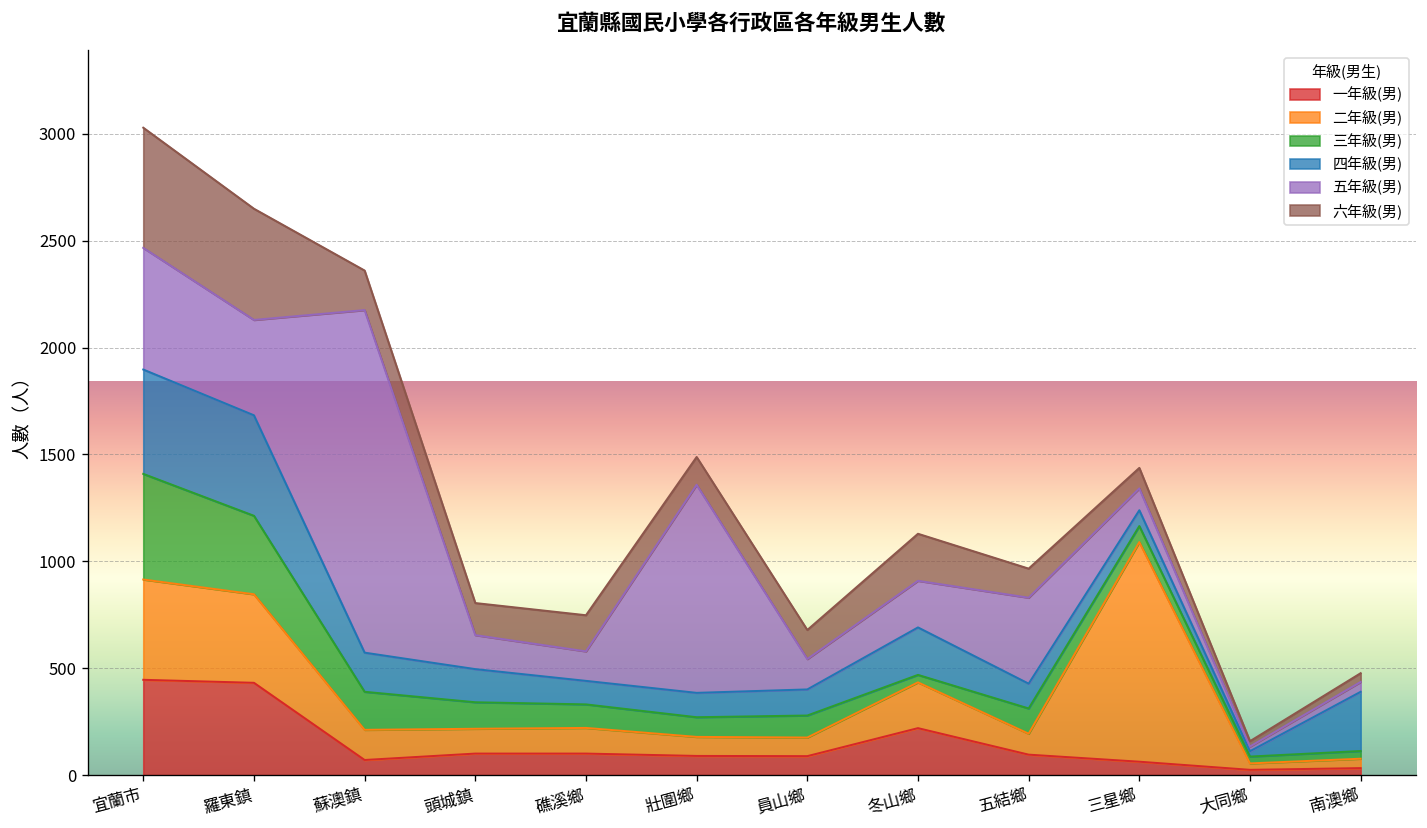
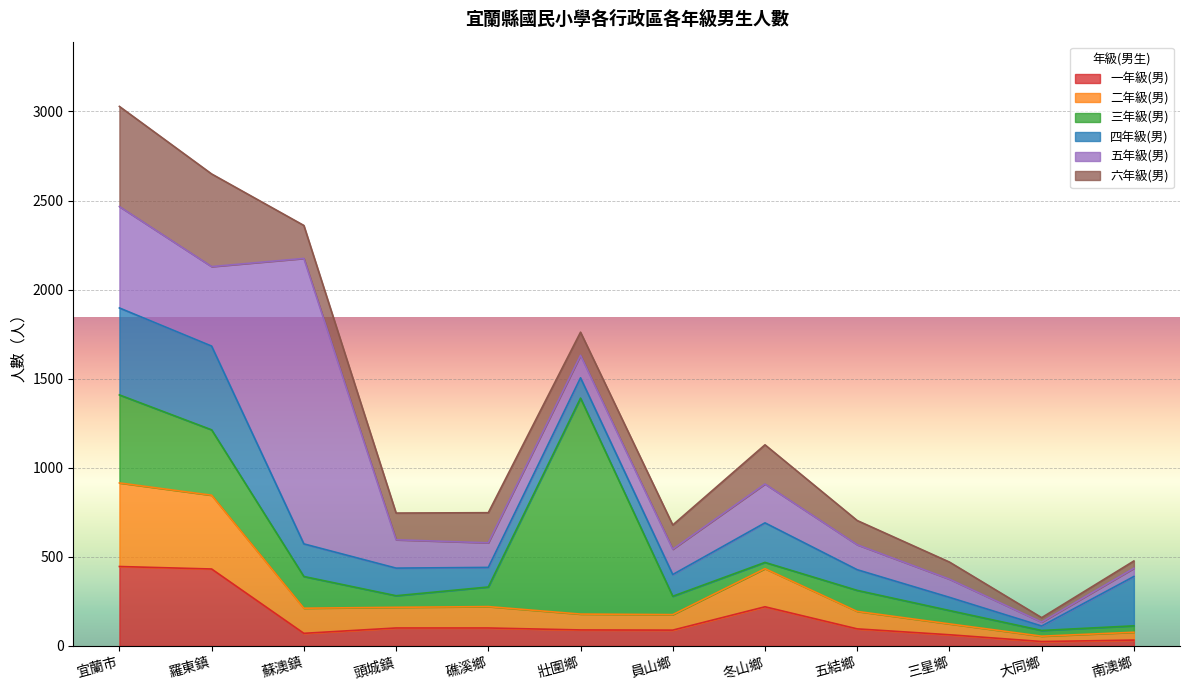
三年級(男), 頭城鎮: 120 -> 70
三年級(男), 壯圍鄉: 90 -> 1210
五年級(男), 壯圍鄉: 970 -> 130
五年級(男), 五結鄉: 400 -> 140
二年級(男), 三星鄉: 1030 -> 60
